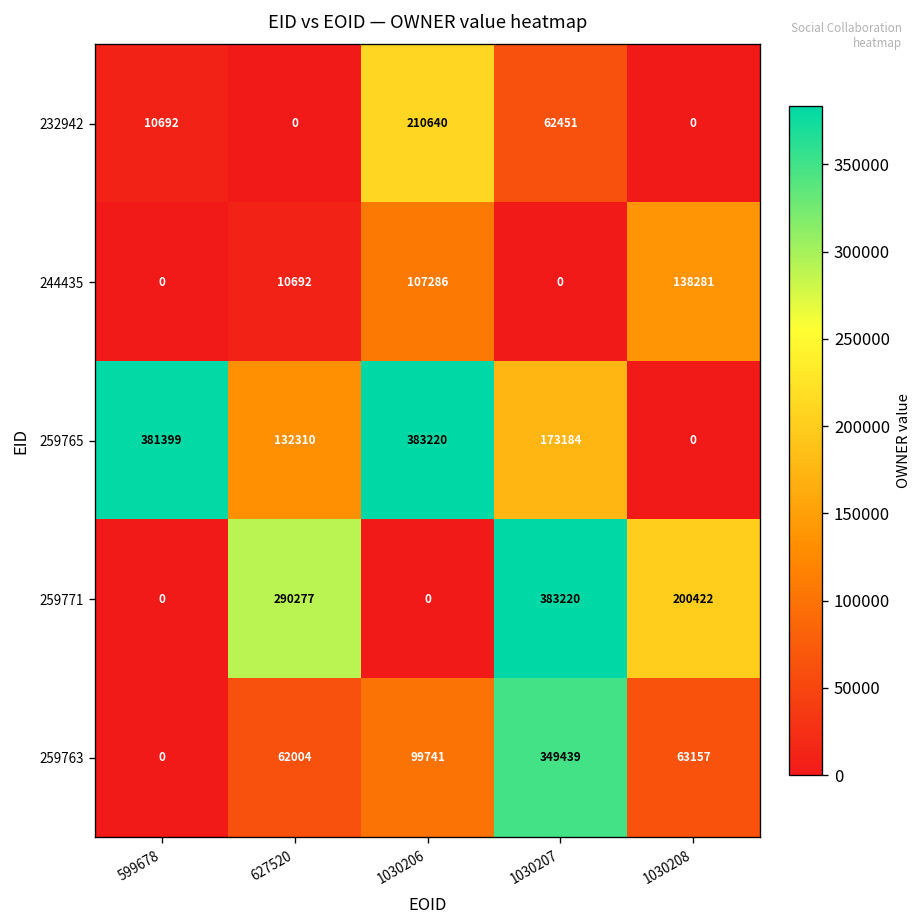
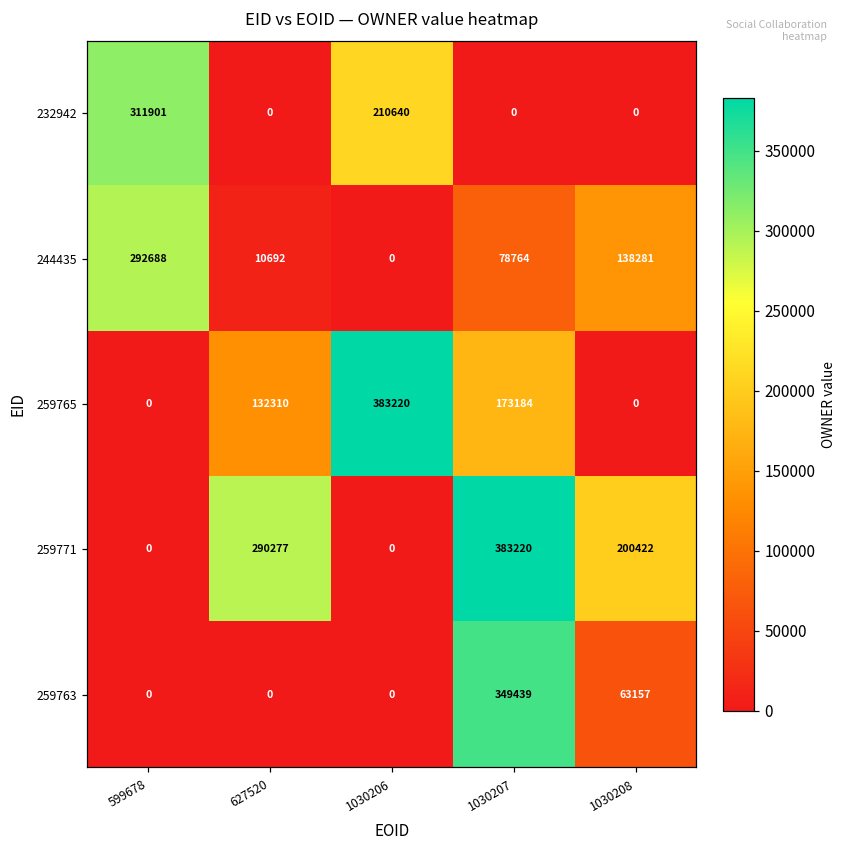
232942, 599678: 10692 -> 311901
232942, 1030207: 62451 -> 0
244435, 599678: 0 -> 292688
244435, 1030206: 107286 -> 0
244435, 1030207: 0 -> 78764
259765, 599678: 381399 -> 0
259763, 627520: 62004 -> 0
259763, 1030206: 99741 -> 0
